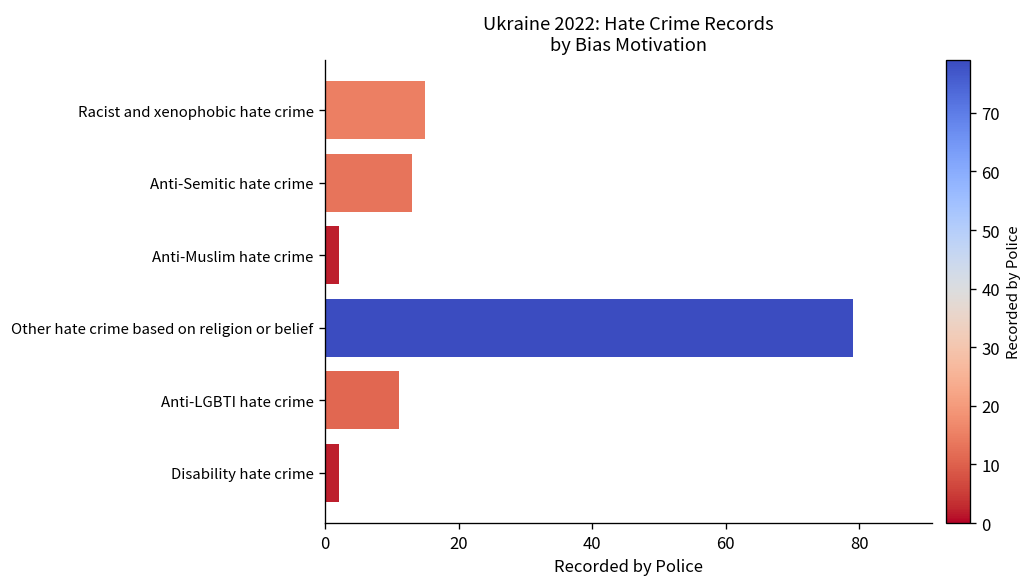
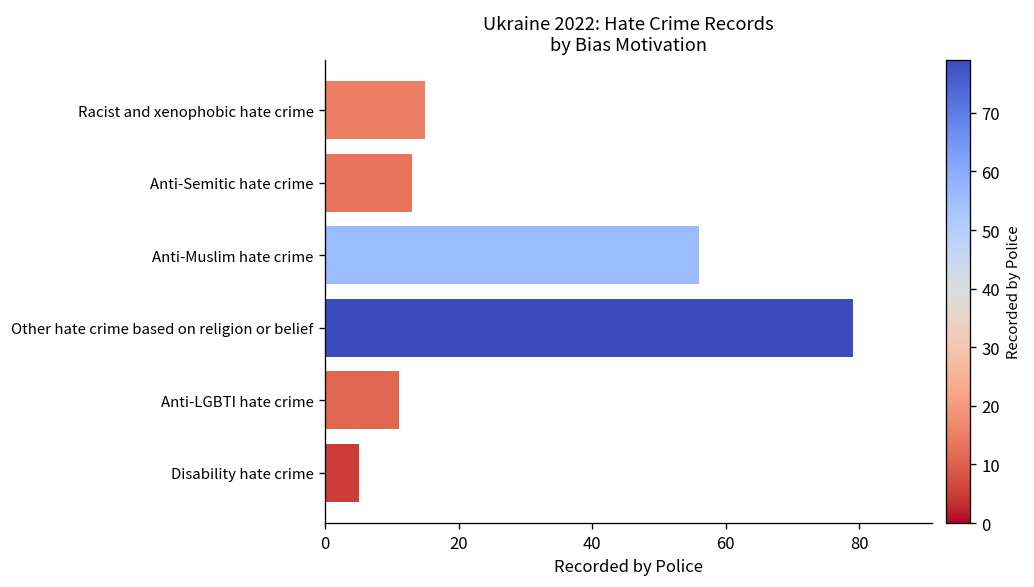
Anti-Muslim hate crime: 2 -> 56
Disability hate crime: 2 -> 5
